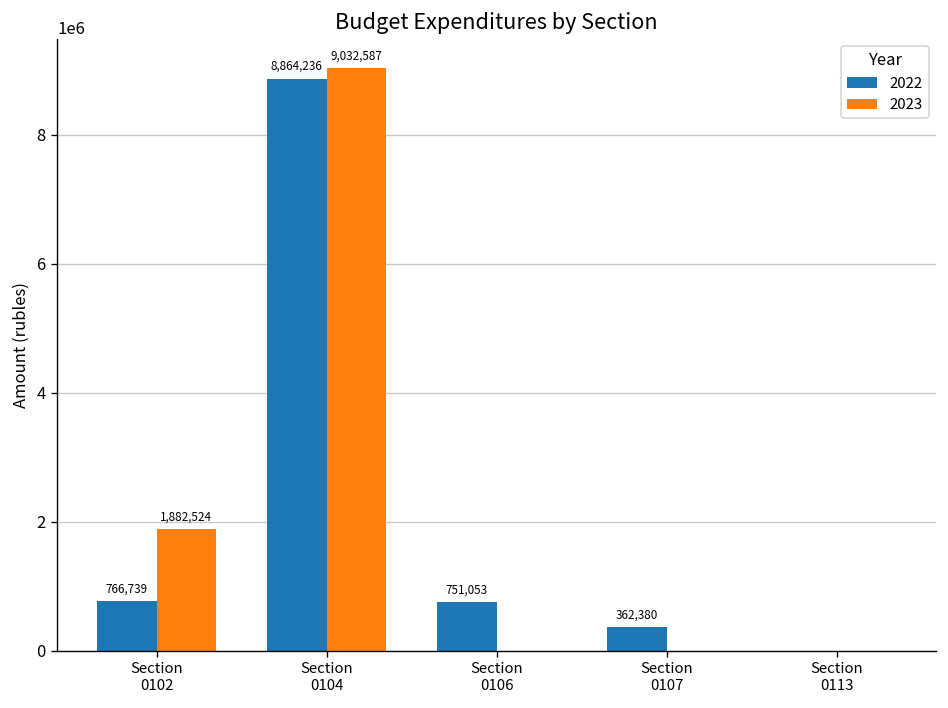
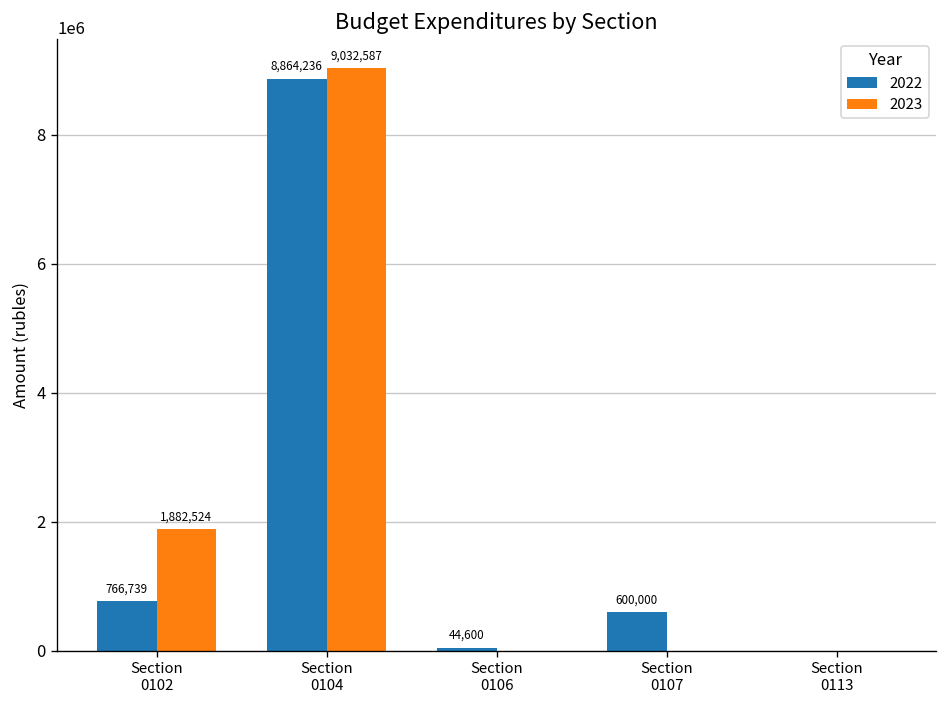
2022, Section 0106: 751,053 -> 44,600
2022, Section 0107: 362,380 -> 600,000
